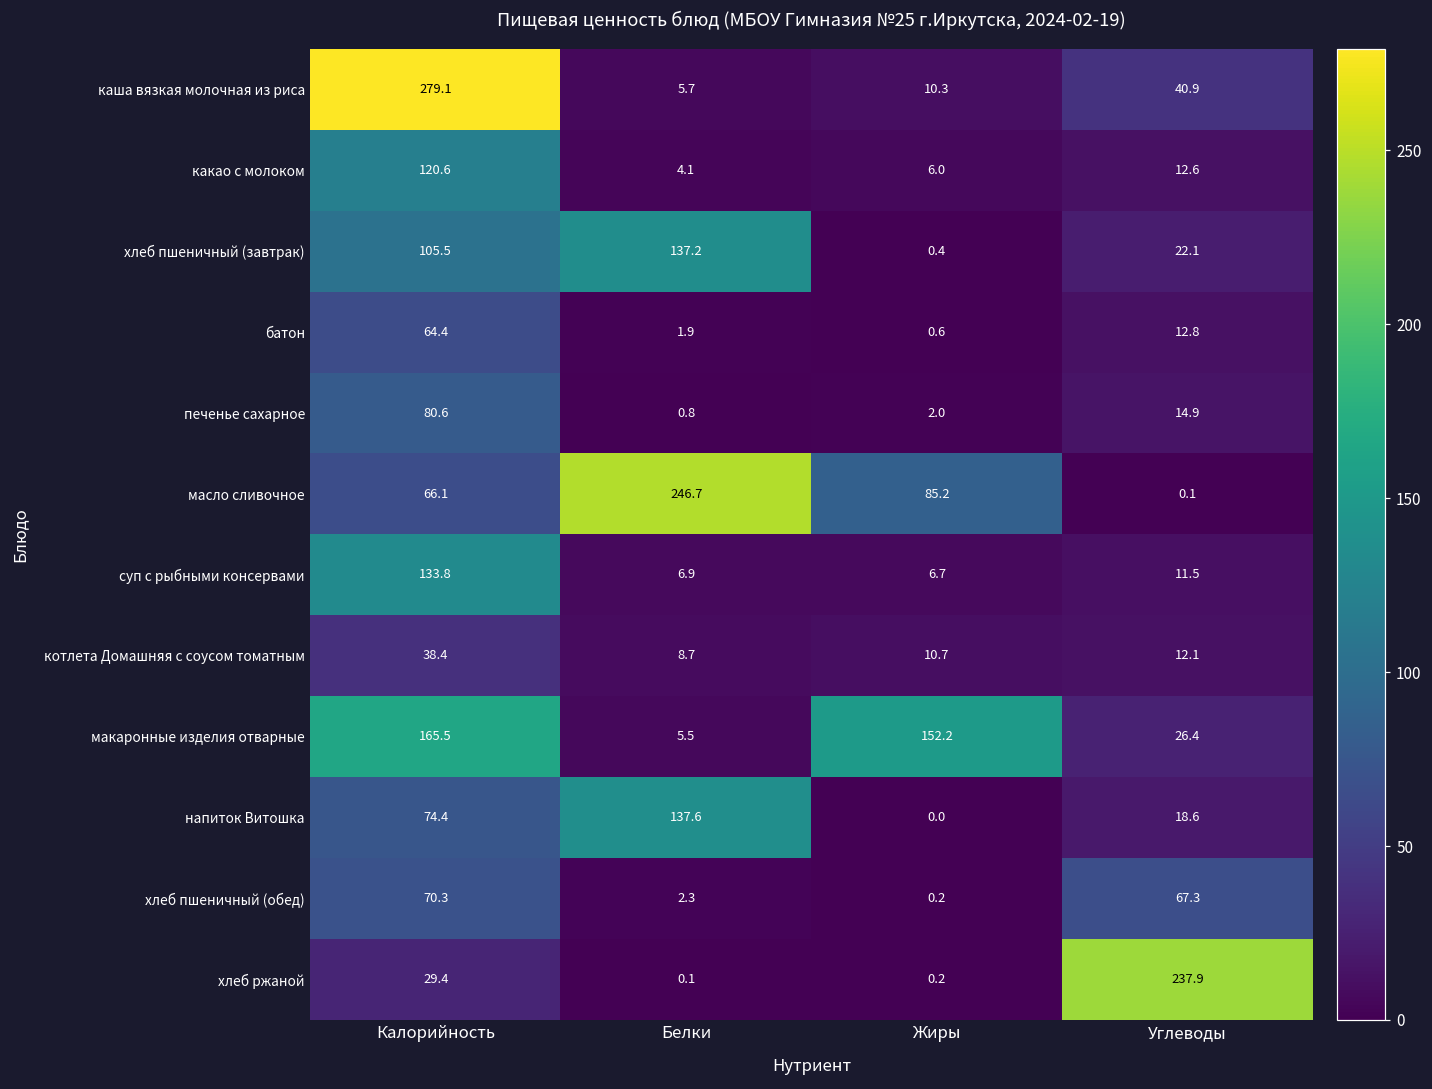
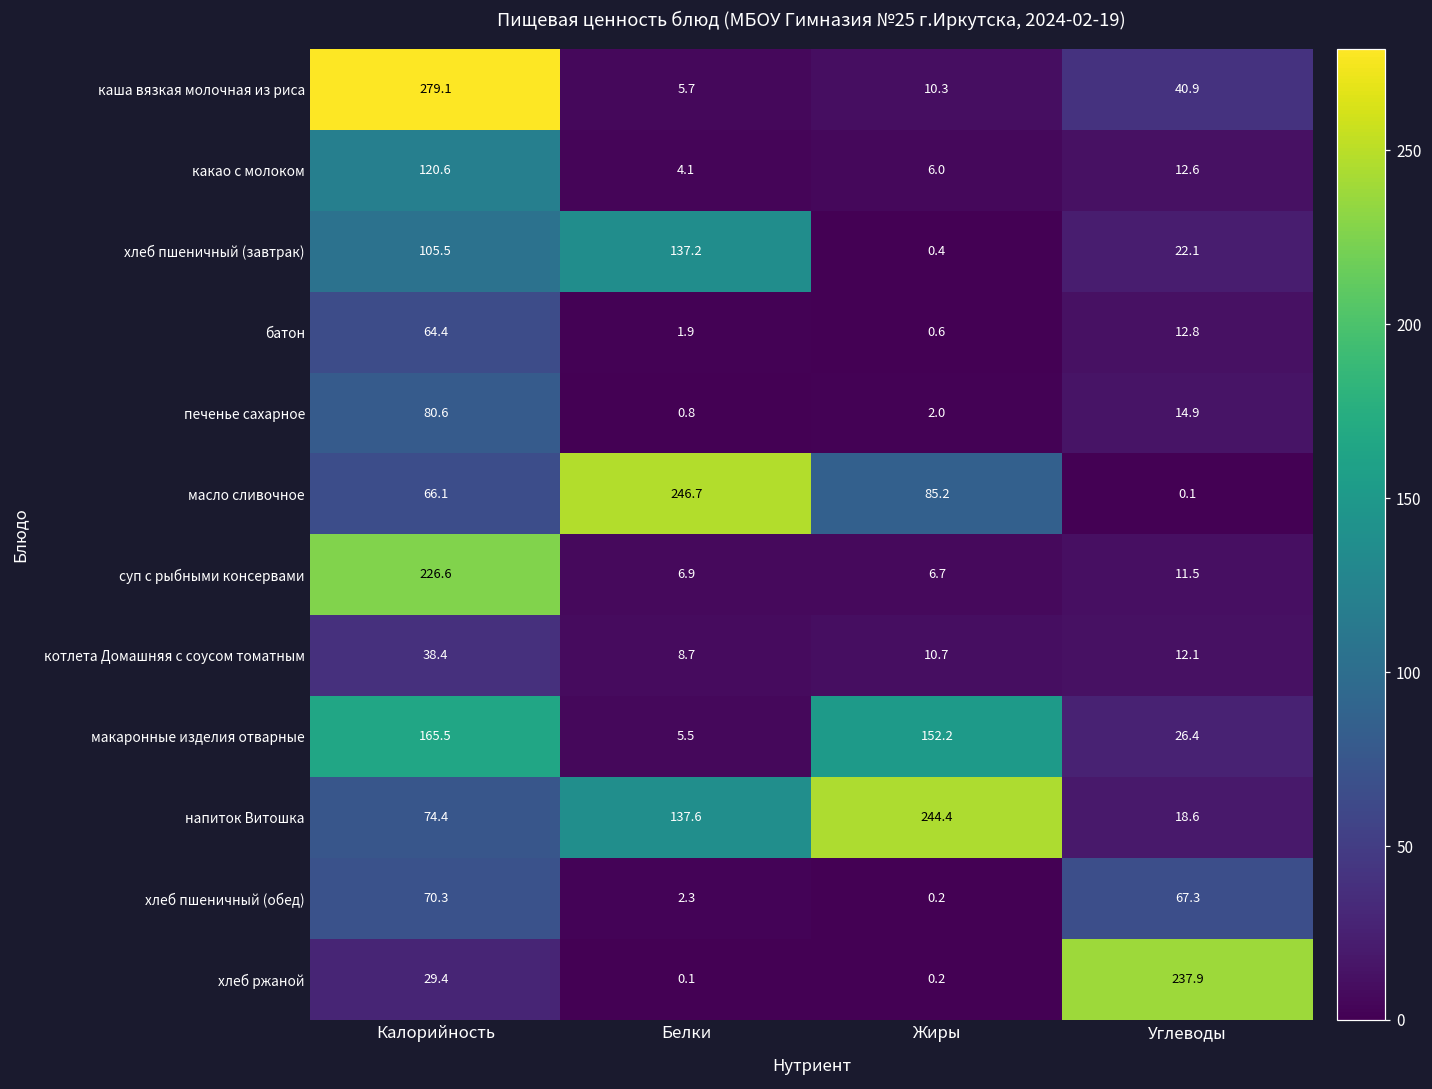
суп с рыбными консервами, Калорийность: 133.8 -> 226.6
напиток Витошка, Жиры: 0.0 -> 244.4
